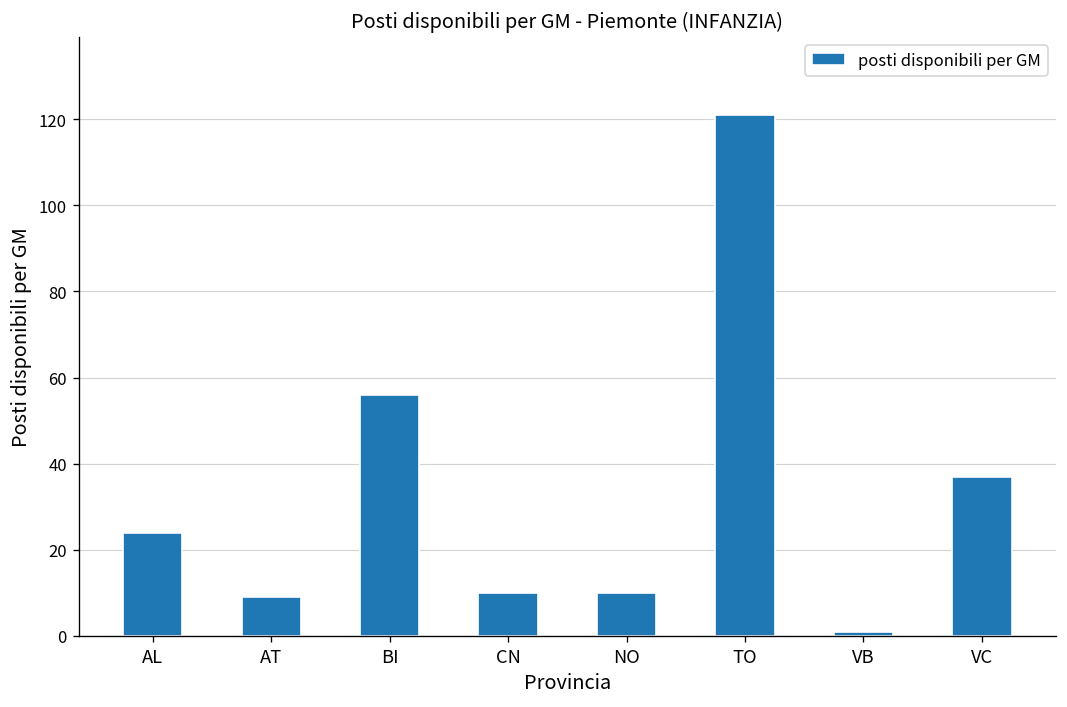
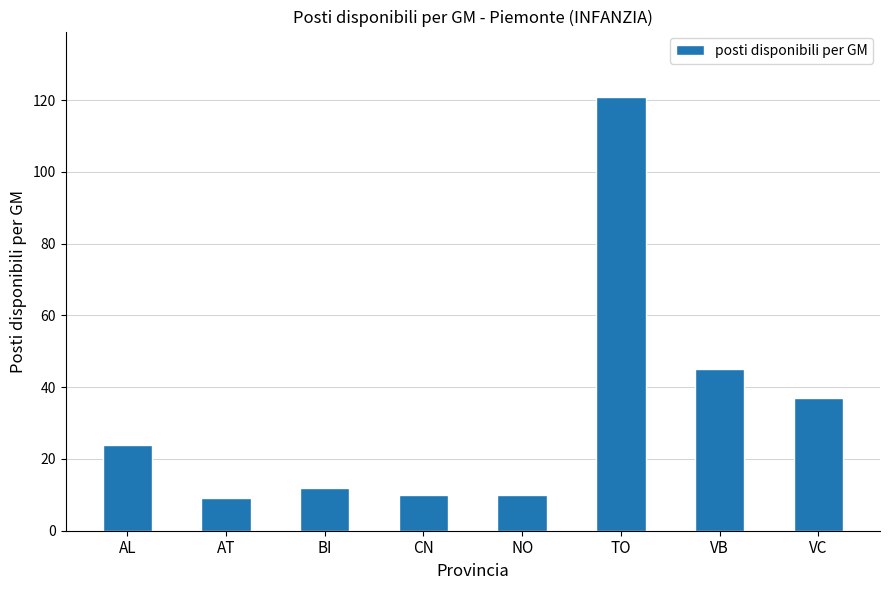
BI: 56 -> 12
VB: 1 -> 45
